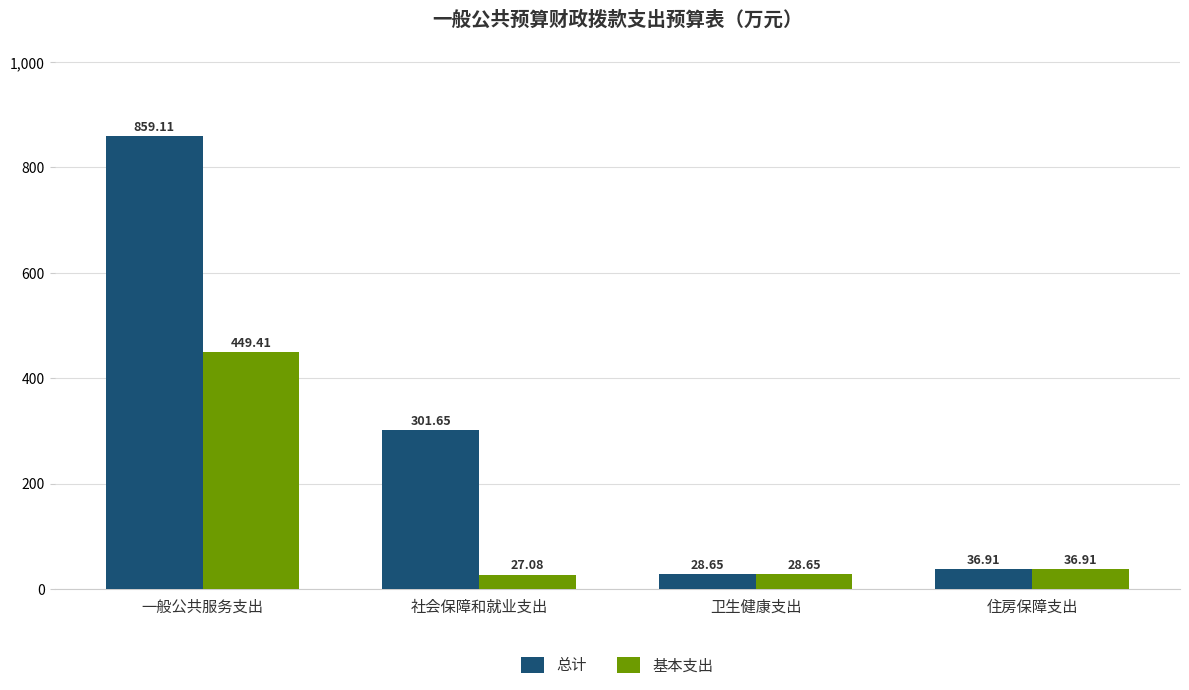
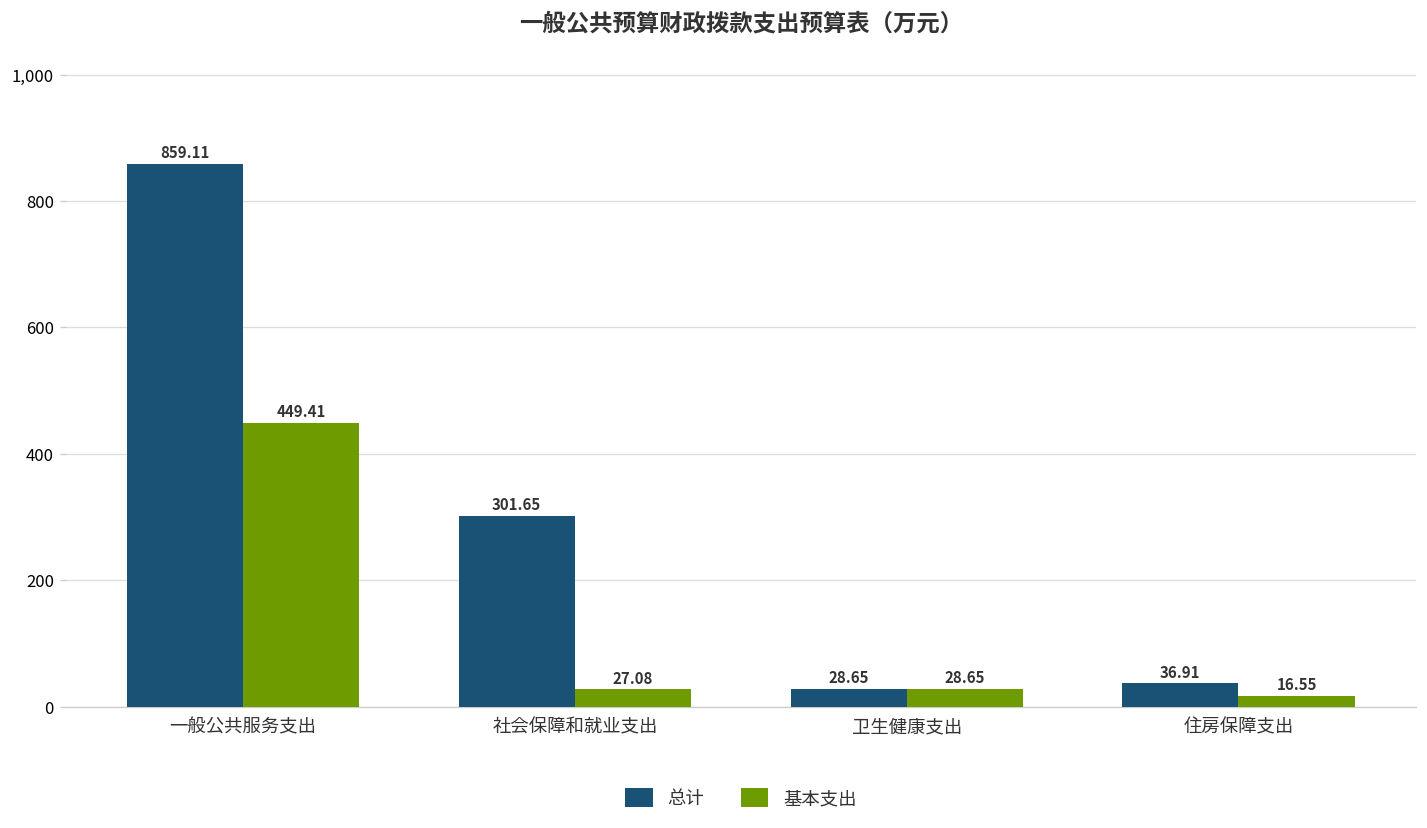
基本支出, 住房保障支出: 36.91 -> 16.55
